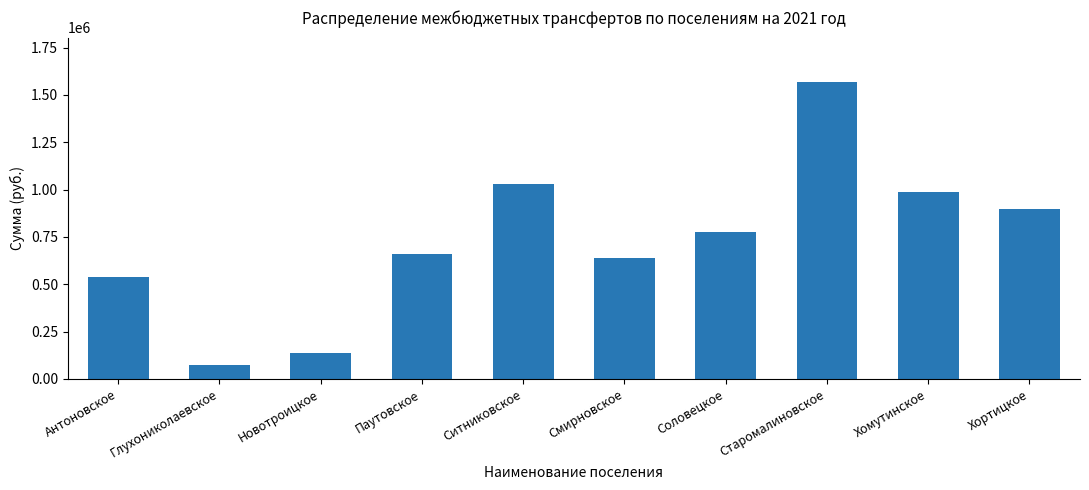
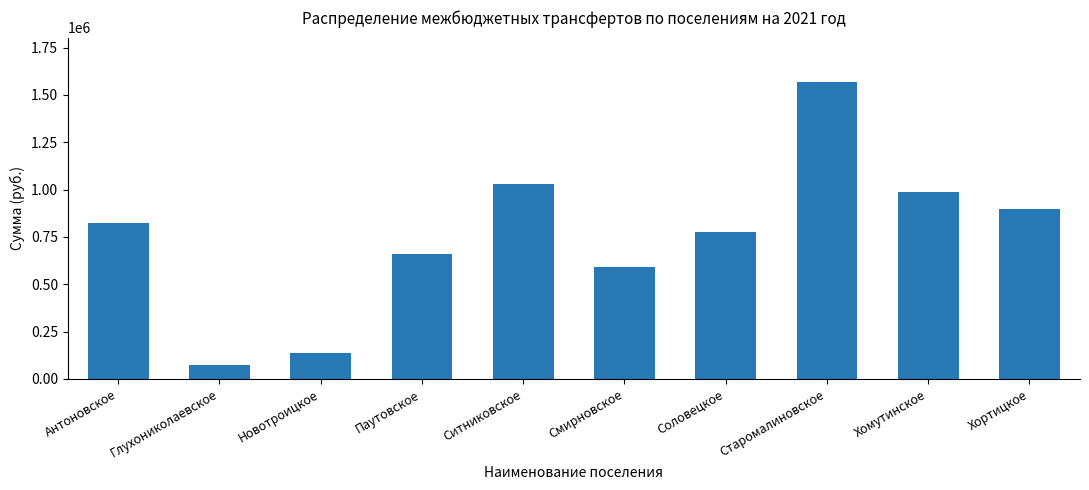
Антоновское: 540000 -> 830000
Смирновское: 640000 -> 590000
